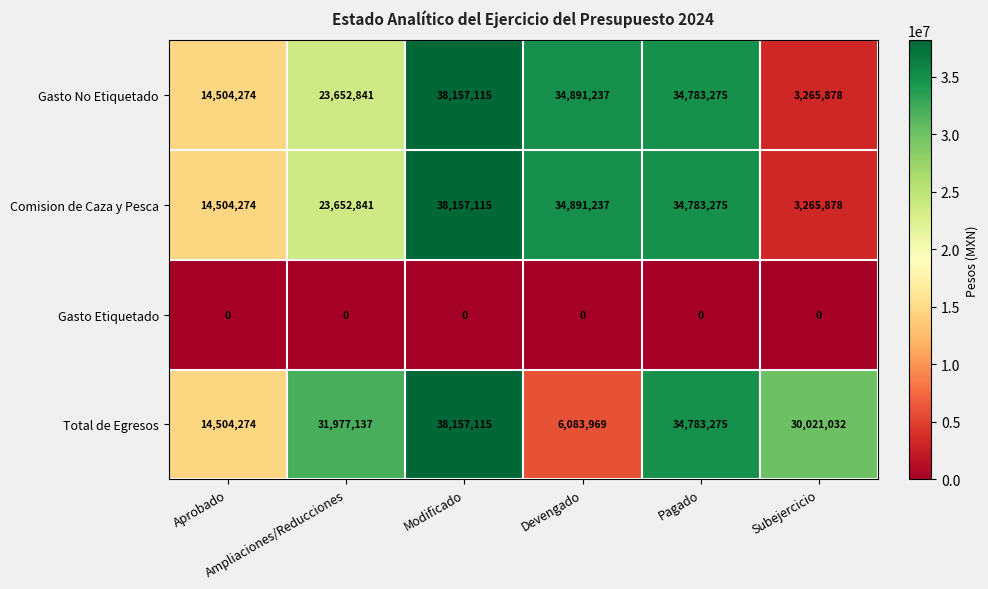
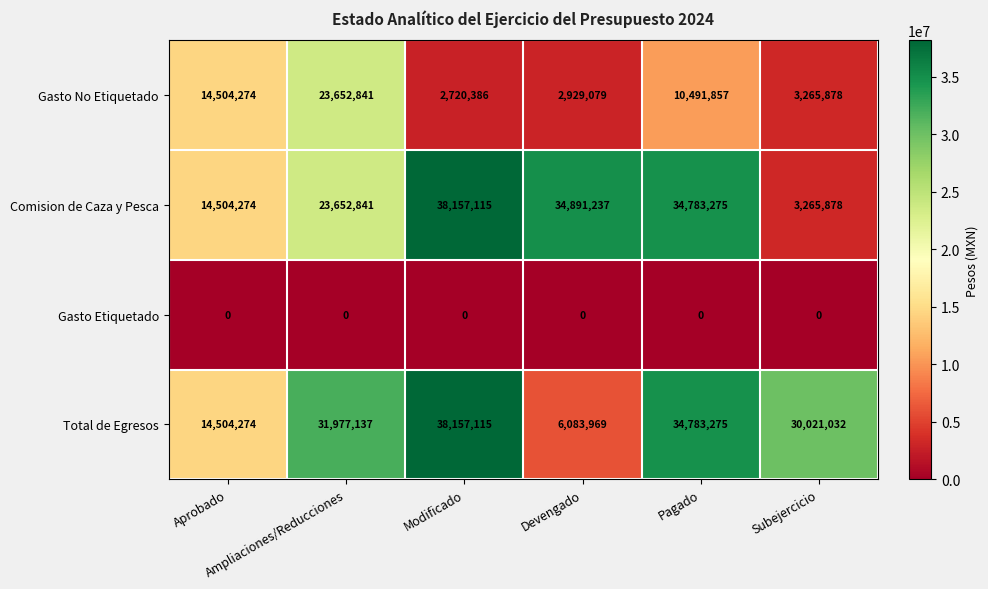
Gasto No Etiquetado, Modificado: 38,157,115 -> 2,720,386
Gasto No Etiquetado, Devengado: 34,891,237 -> 2,929,079
Gasto No Etiquetado, Pagado: 34,783,275 -> 10,491,857
